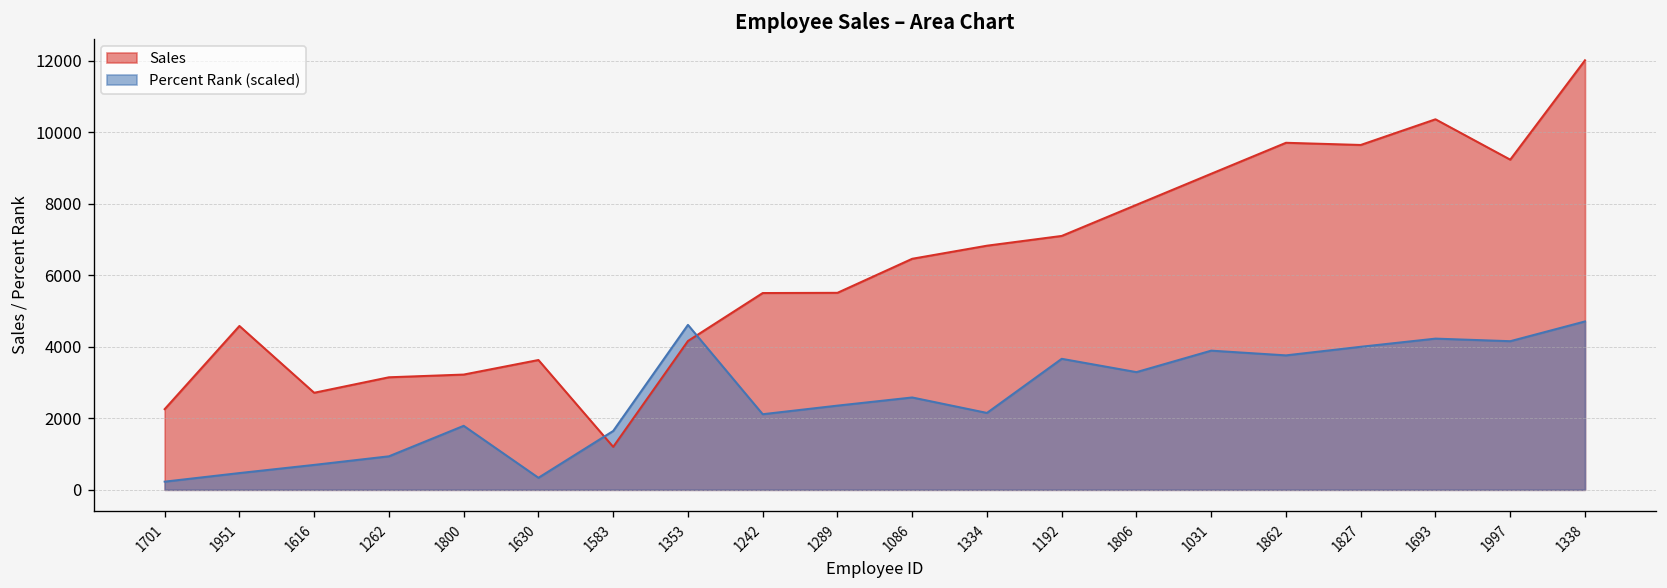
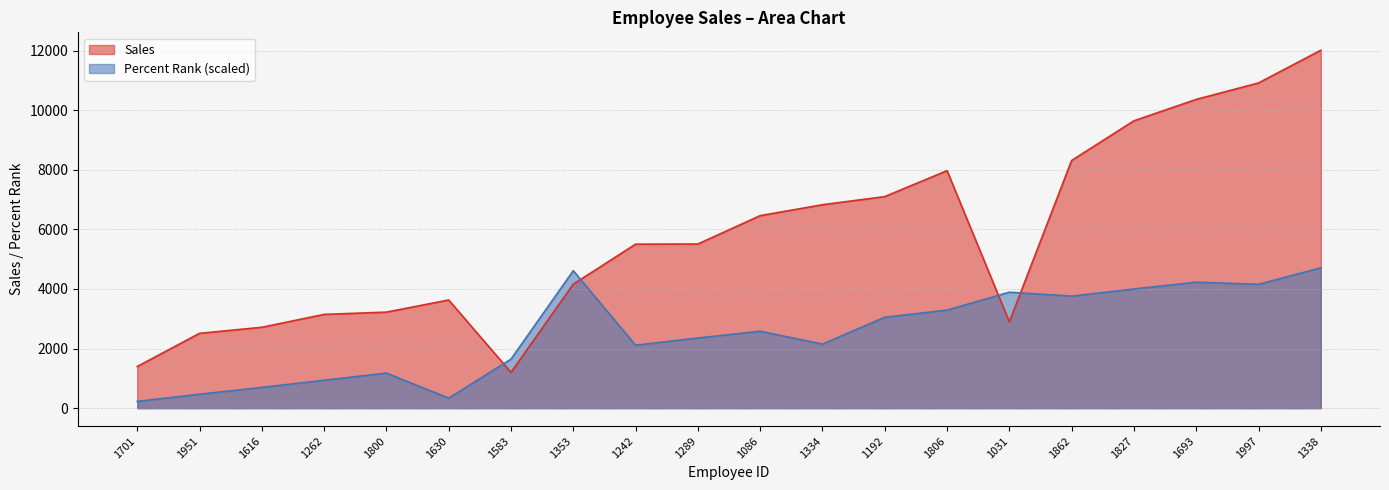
Sales, 1701: 2300 -> 1400
Sales, 1951: 4600 -> 2500
Percent Rank (scaled), 1800: 1800 -> 1200
Percent Rank (scaled), 1192: 3700 -> 3100
Sales, 1031: 8800 -> 2900
Sales, 1862: 9700 -> 8300
Sales, 1997: 9200 -> 10900
